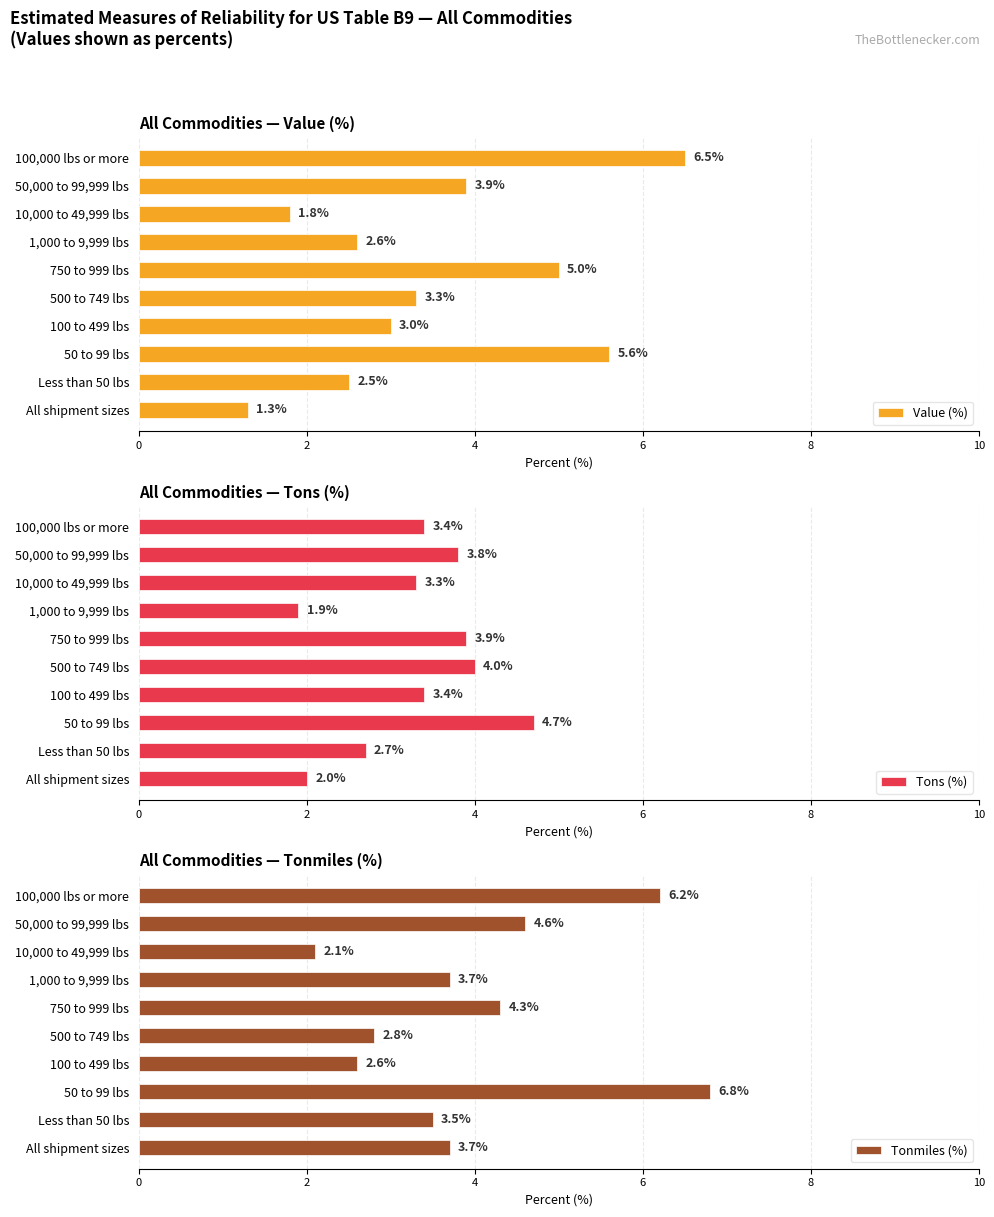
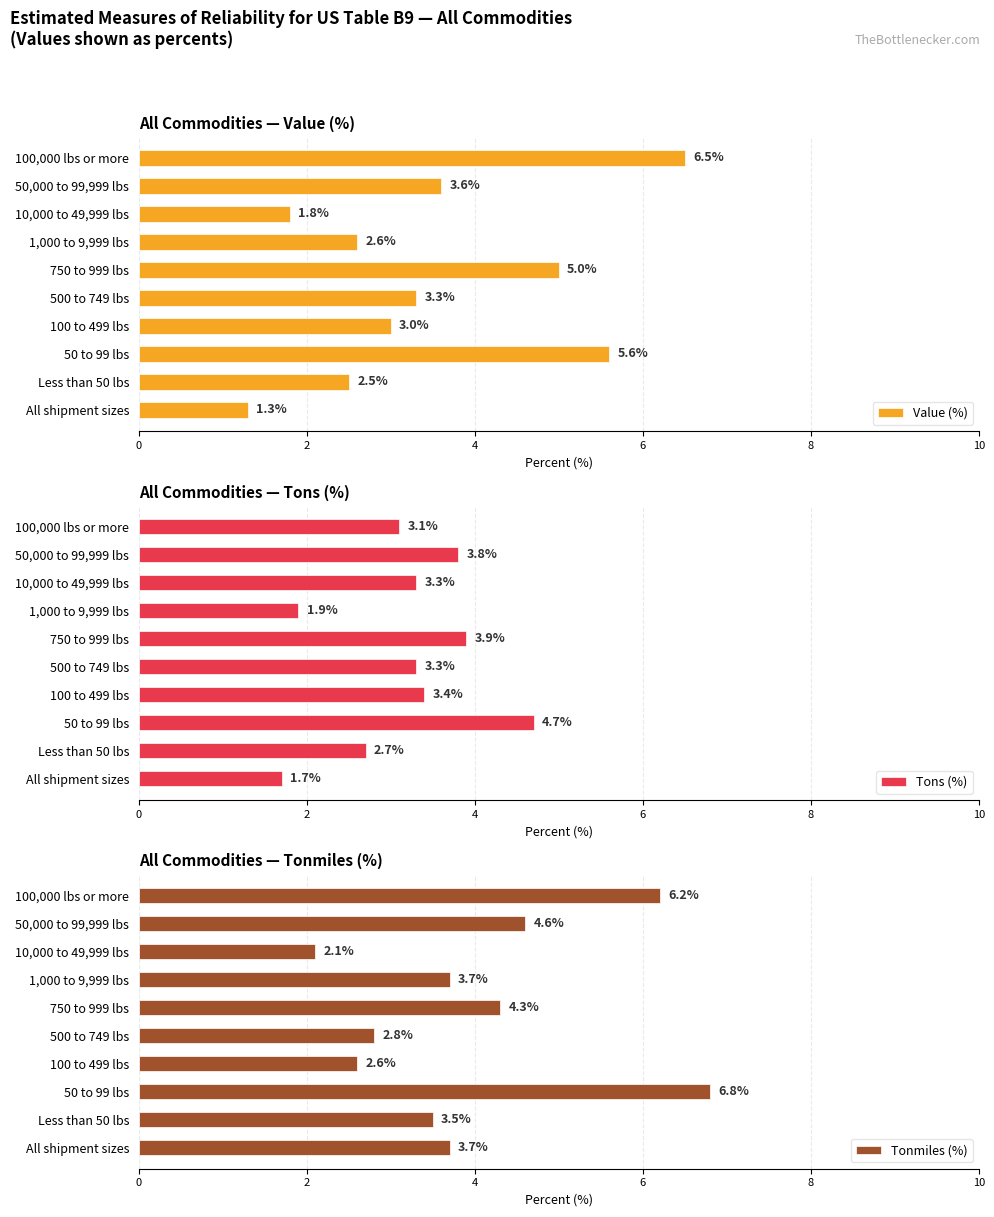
All Commodities — Value (%), 50,000 to 99,999 lbs: 3.9% -> 3.6%
All Commodities — Tons (%), 100,000 lbs or more: 3.4% -> 3.1%
All Commodities — Tons (%), 500 to 749 lbs: 4.0% -> 3.3%
All Commodities — Tons (%), All shipment sizes: 2.0% -> 1.7%
